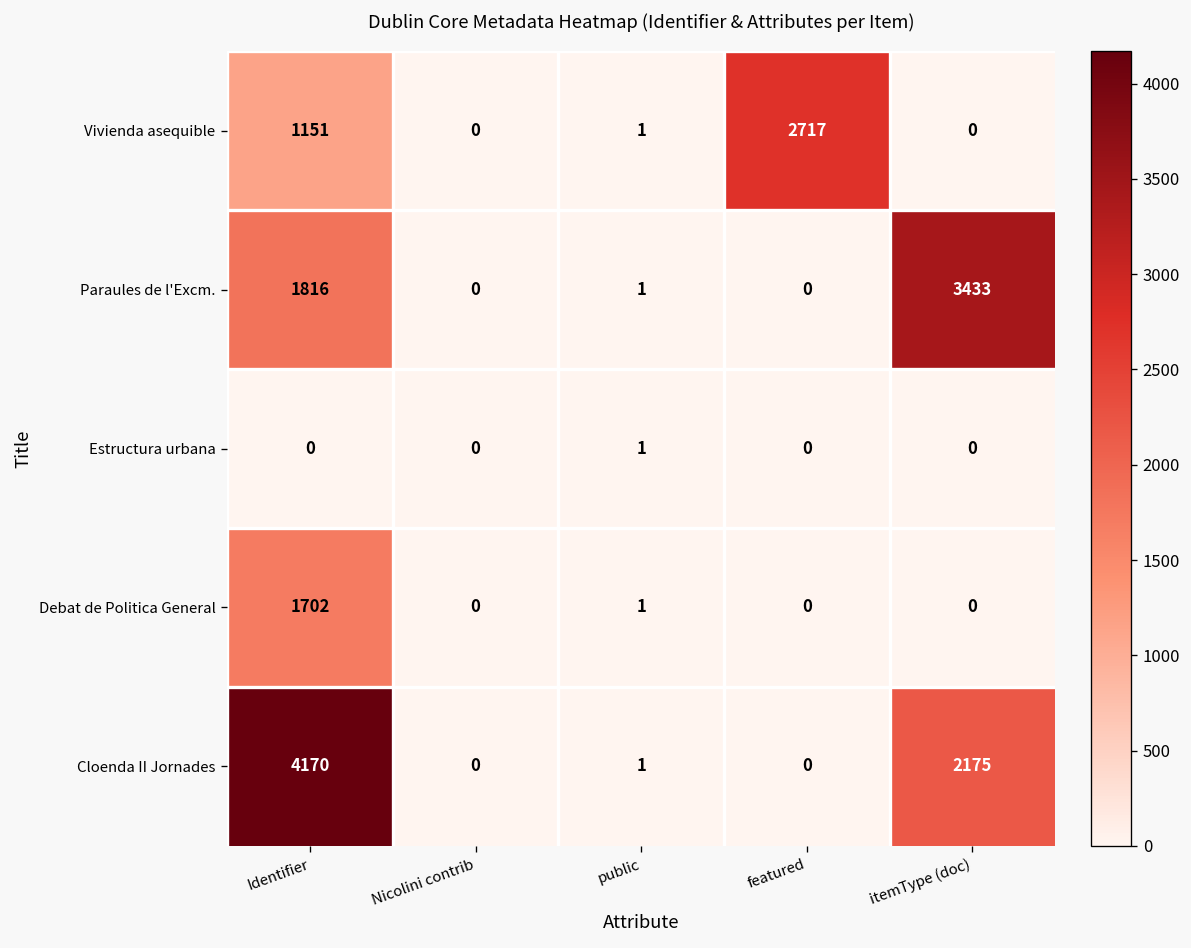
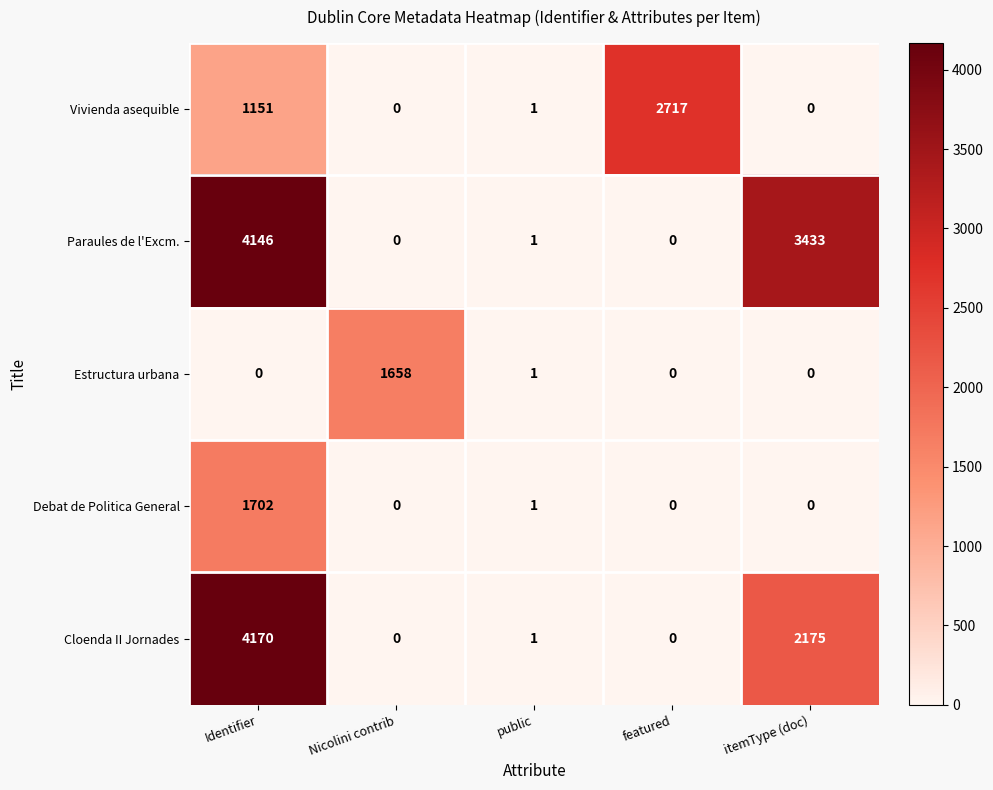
Paraules de l'Excm., Identifier: 1816 -> 4146
Estructura urbana, Nicolini contrib: 0 -> 1658
